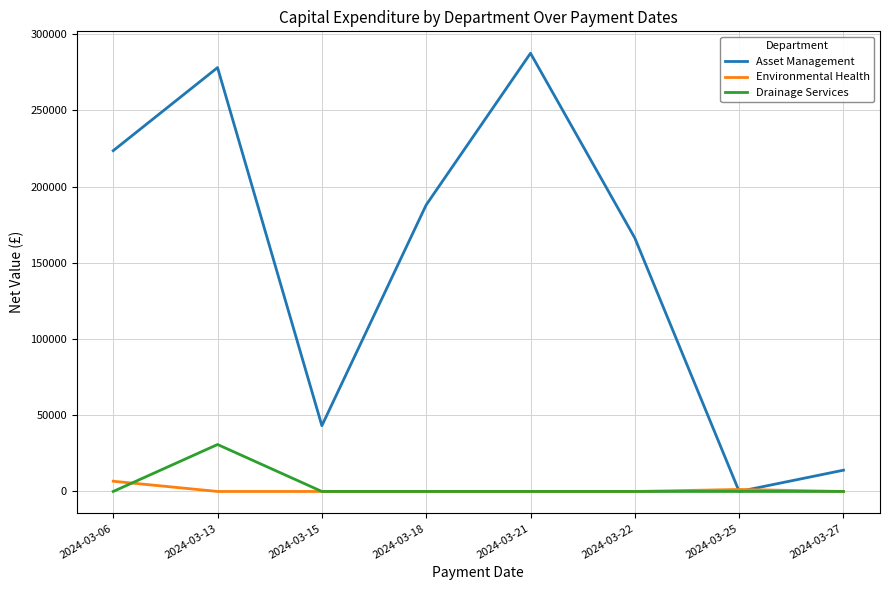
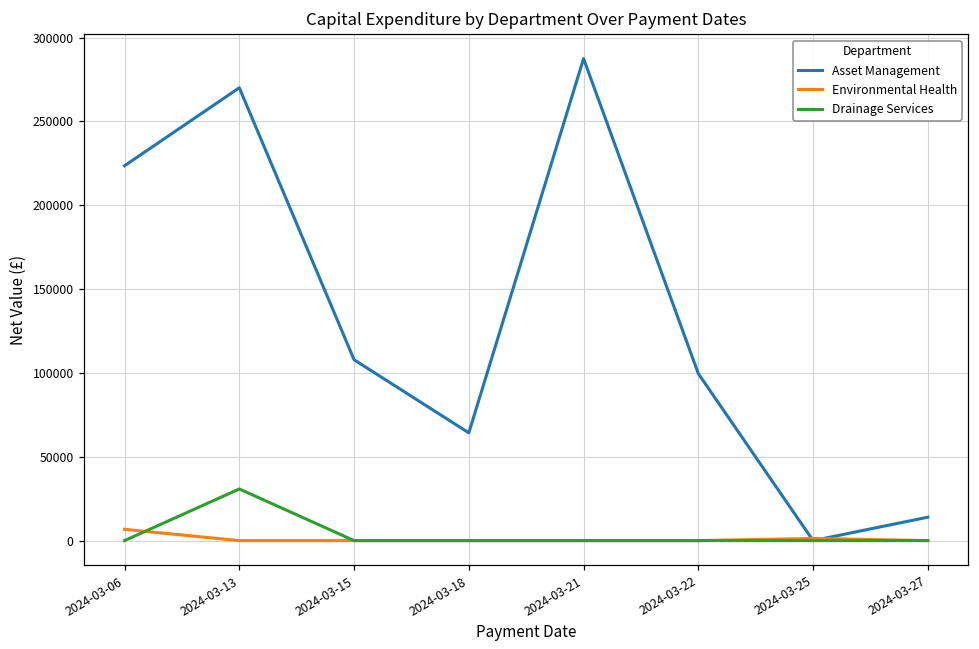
Asset Management, 2024-03-13: 278000 -> 270000
Asset Management, 2024-03-15: 43000 -> 108000
Asset Management, 2024-03-18: 188000 -> 64000
Asset Management, 2024-03-22: 166000 -> 100000
